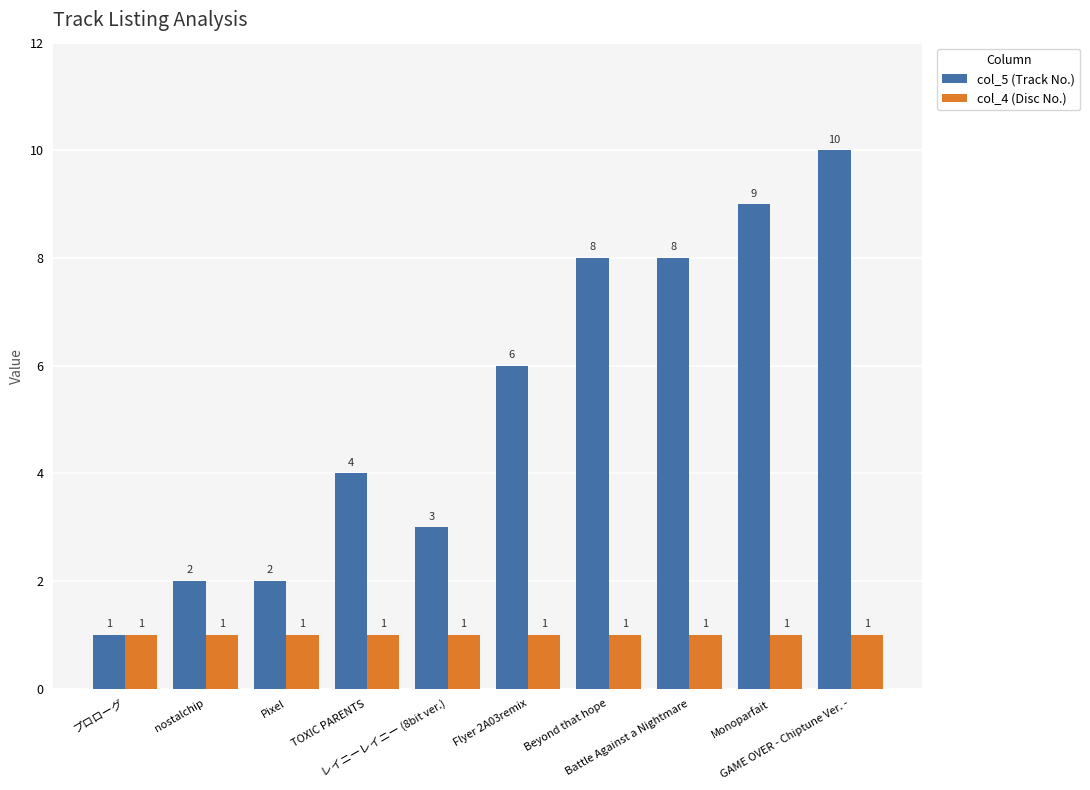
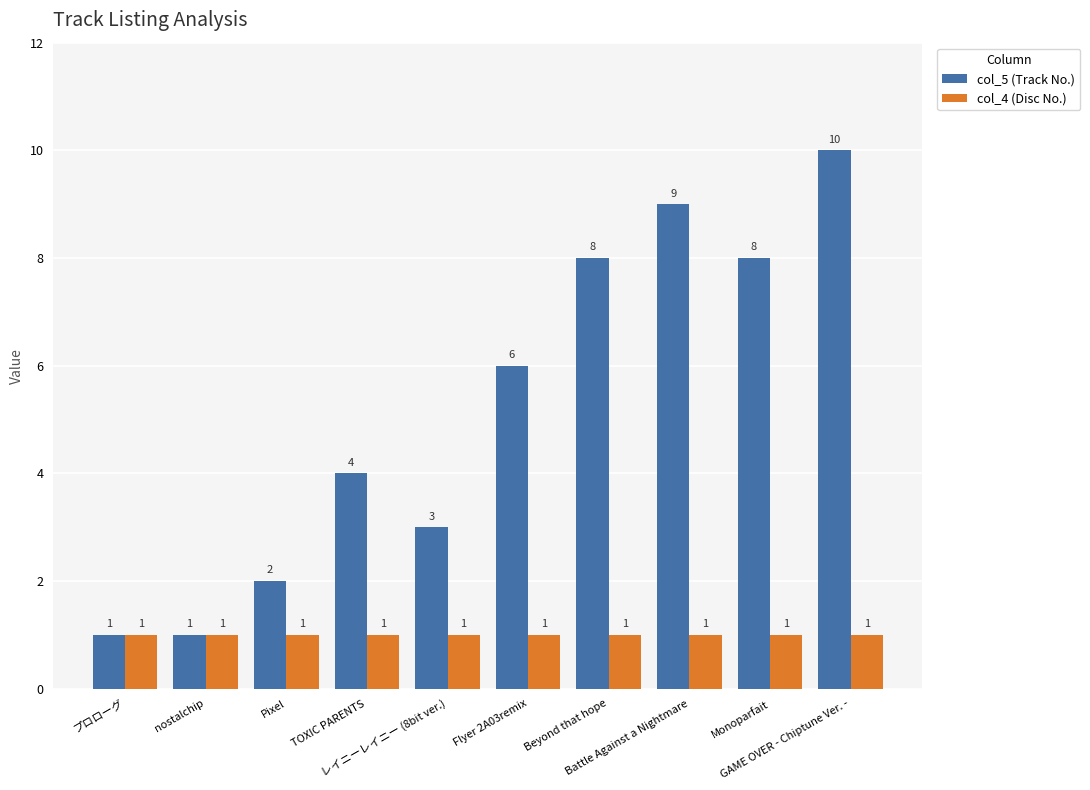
col_5 (Track No.), nostalchip: 2 -> 1
col_5 (Track No.), Battle Against a Nightmare: 8 -> 9
col_5 (Track No.), Monoparfait: 9 -> 8
